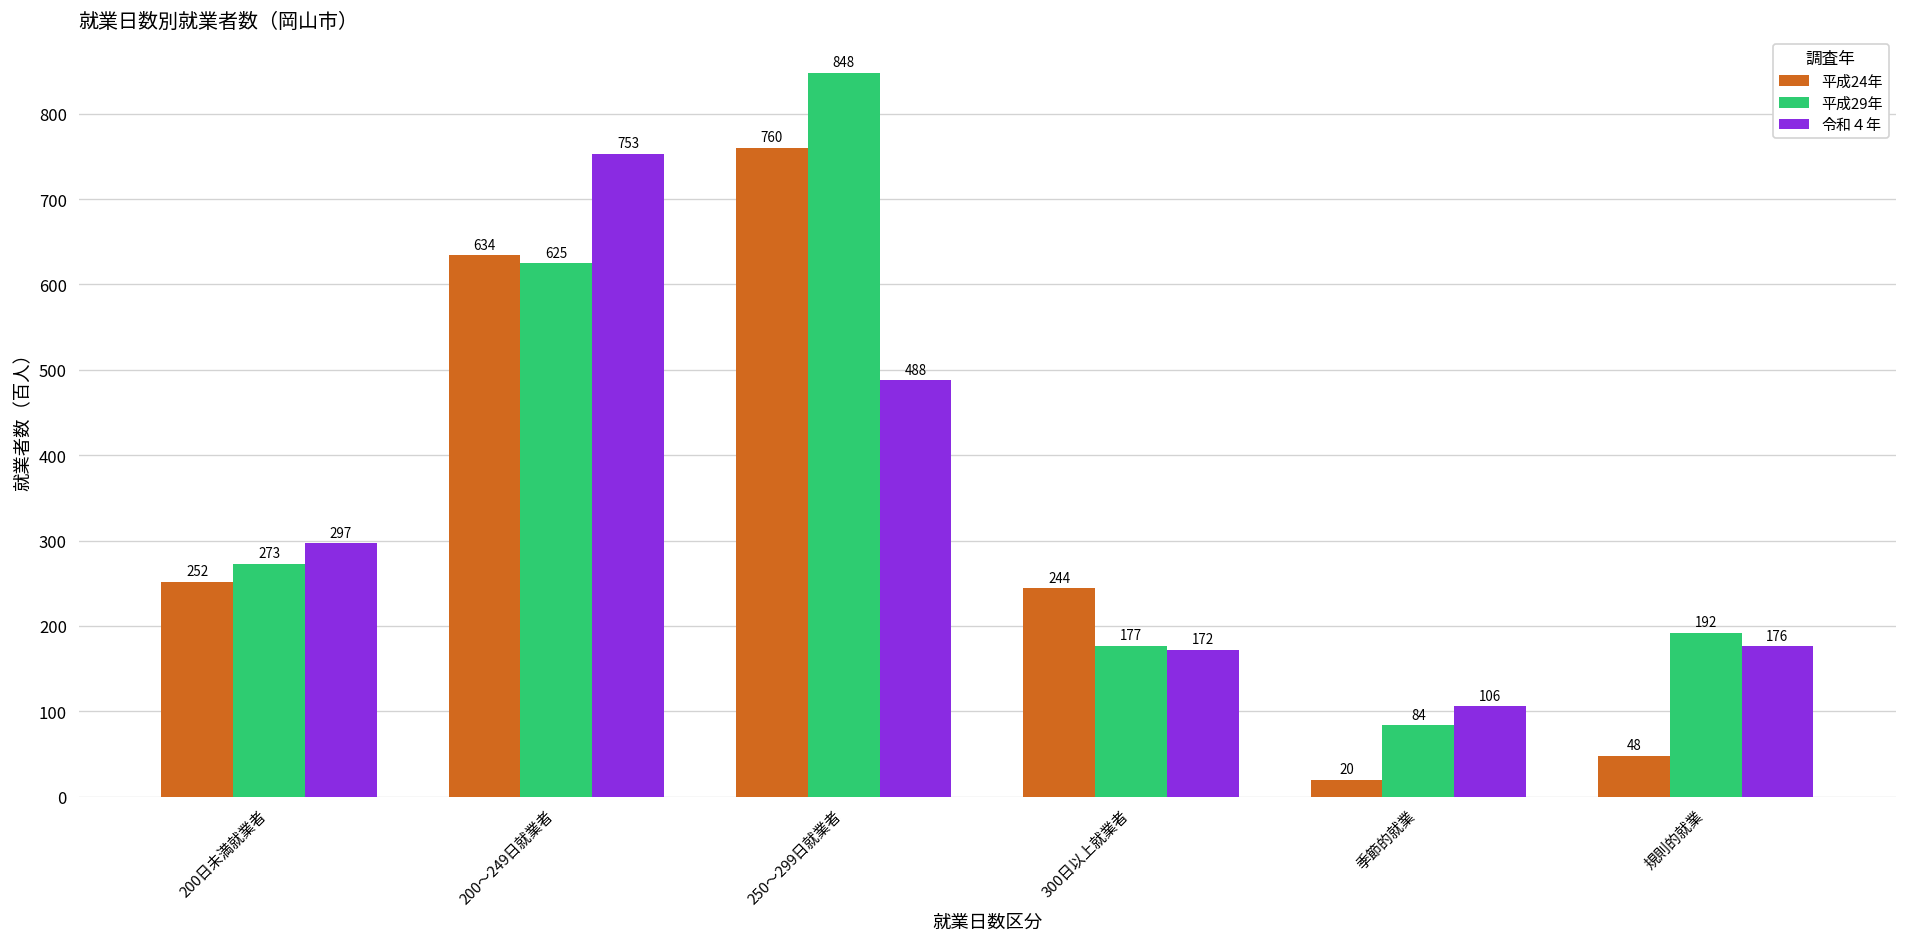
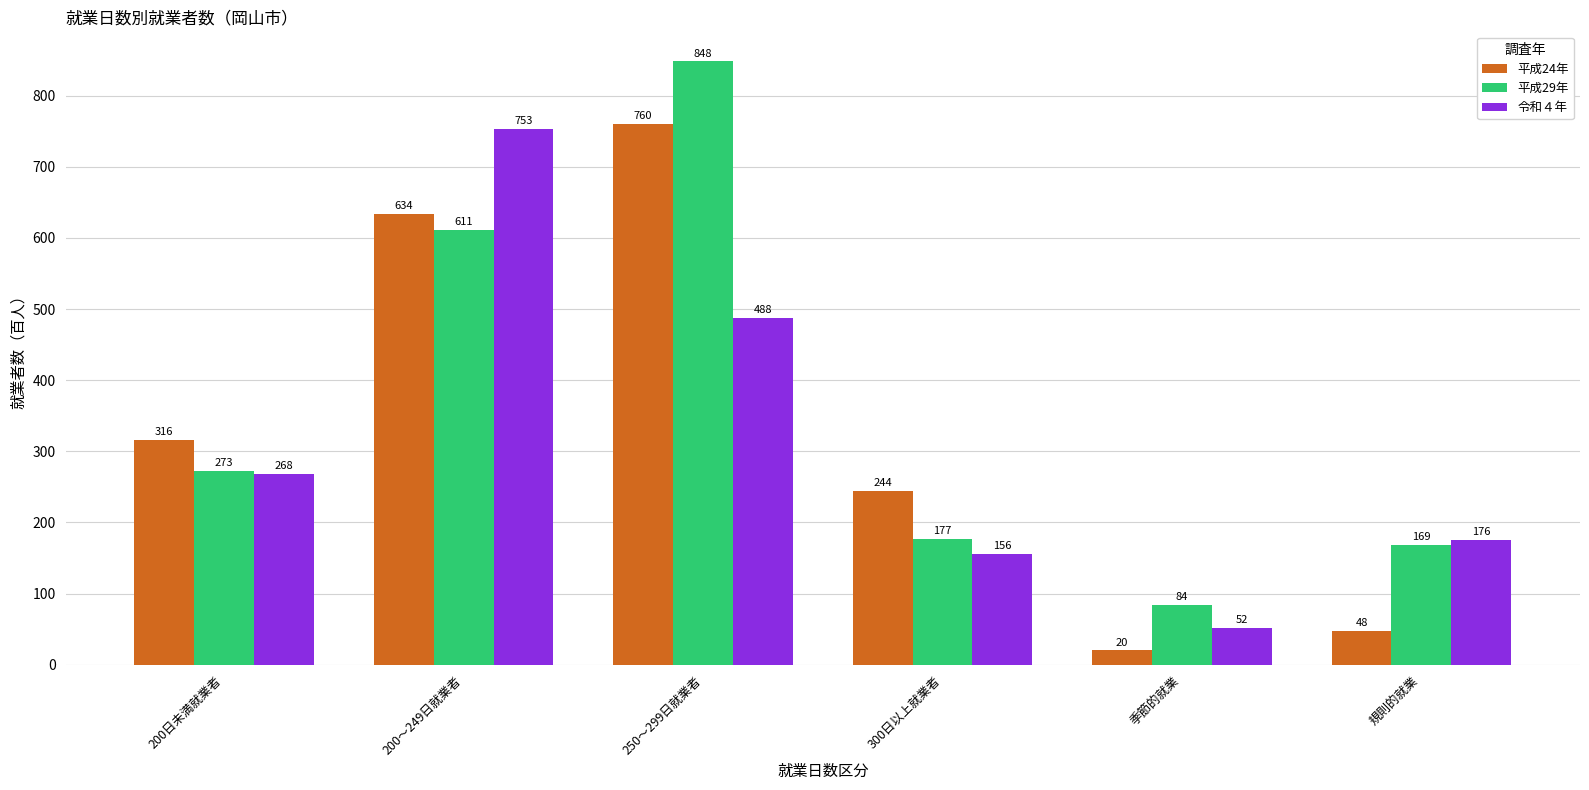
平成24年, 200日未満就業者: 252 -> 316
令和４年, 200日未満就業者: 297 -> 268
平成29年, 200～249日就業者: 625 -> 611
令和４年, 300日以上就業者: 172 -> 156
令和４年, 季節的就業: 106 -> 52
平成29年, 規則的就業: 192 -> 169
